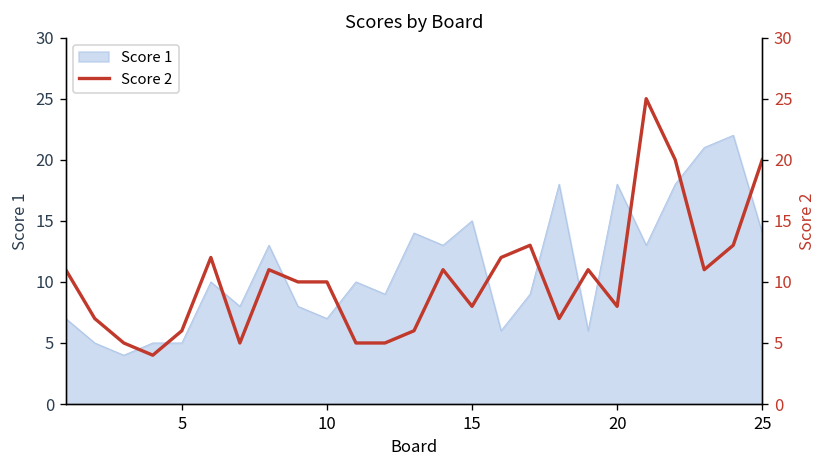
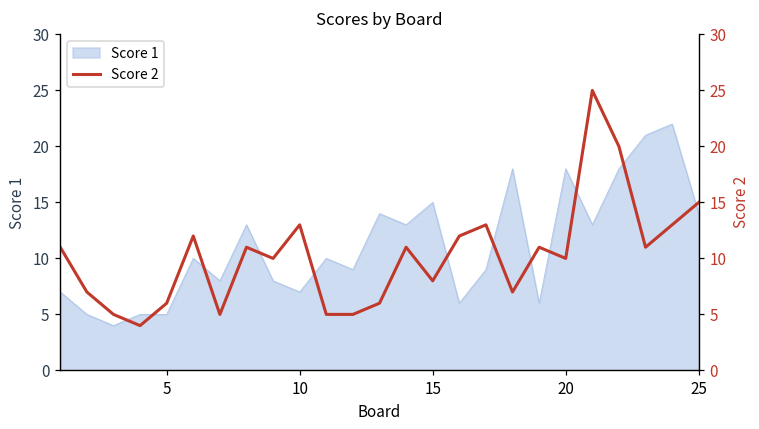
Score 2, 10: 10 -> 13
Score 2, 20: 8 -> 10
Score 2, 25: 20 -> 15
